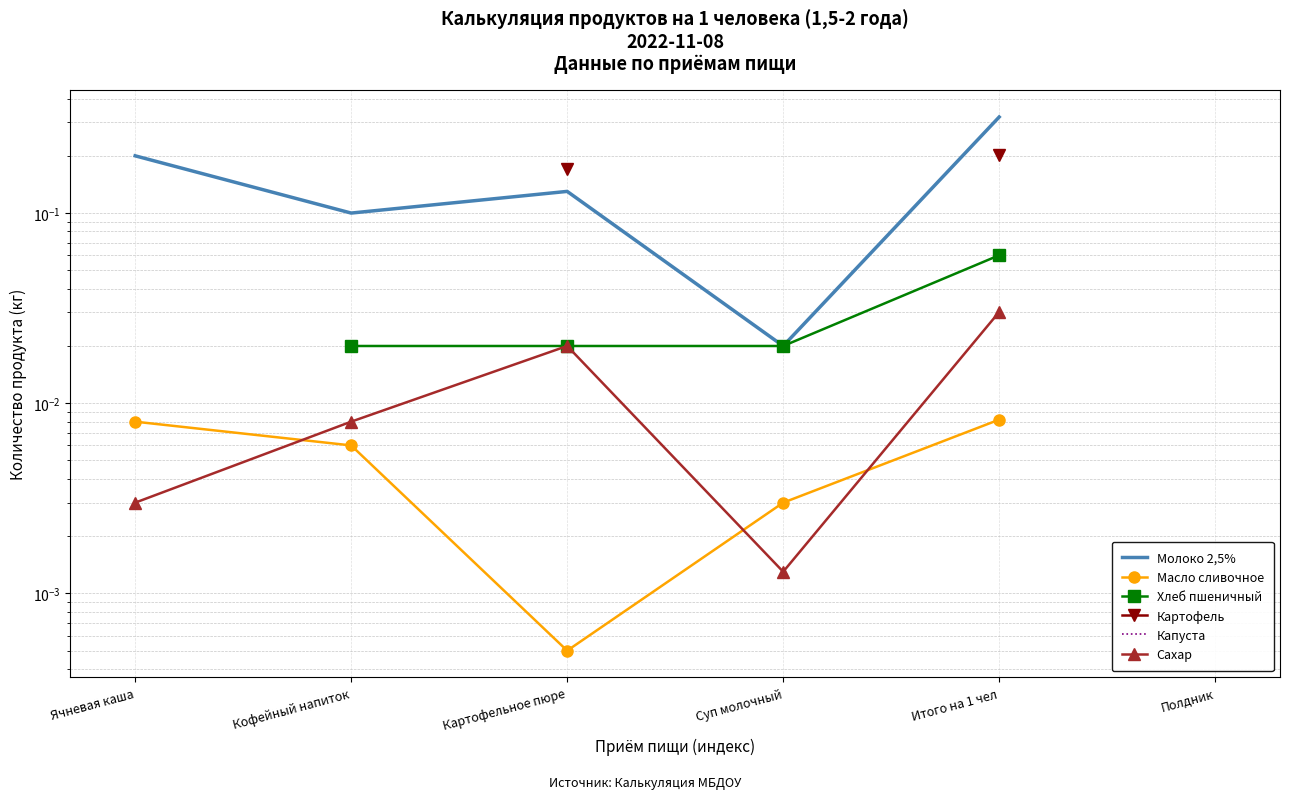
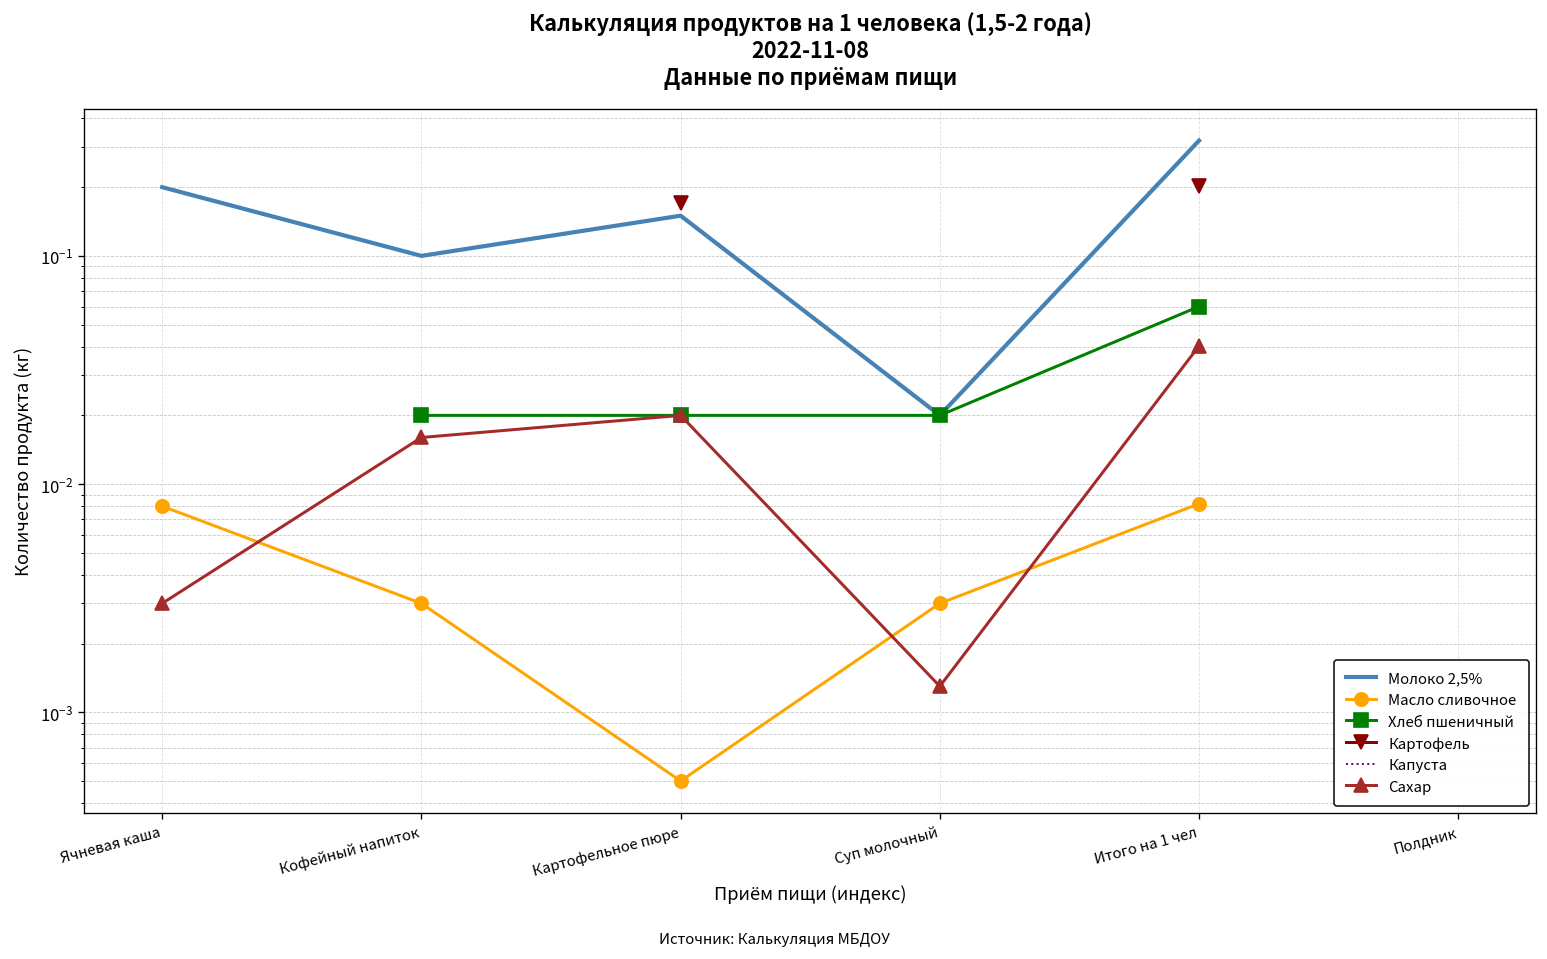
Масло сливочное, Кофейный напиток: 0.006 -> 0.003
Сахар, Кофейный напиток: 0.008 -> 0.016
Молоко 2,5%, Картофельное пюре: 0.13 -> 0.15
Сахар, Итого на 1 чел: 0.030 -> 0.040
